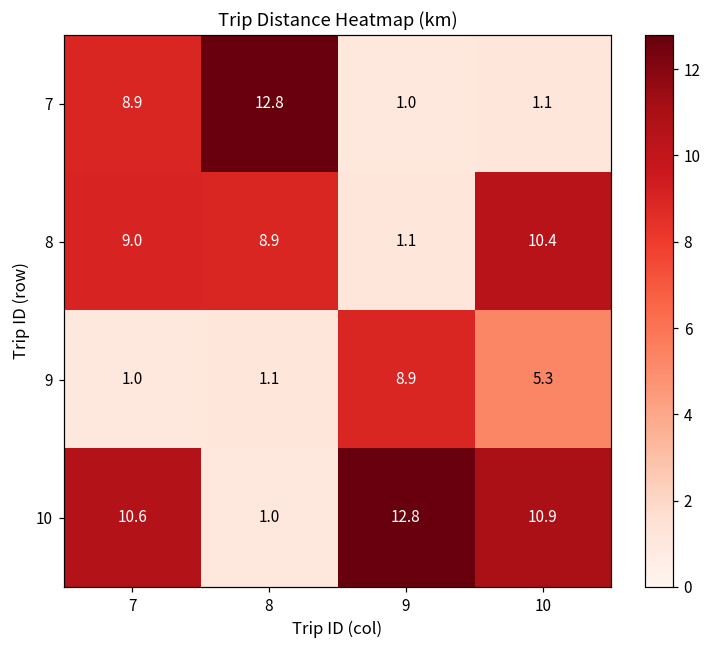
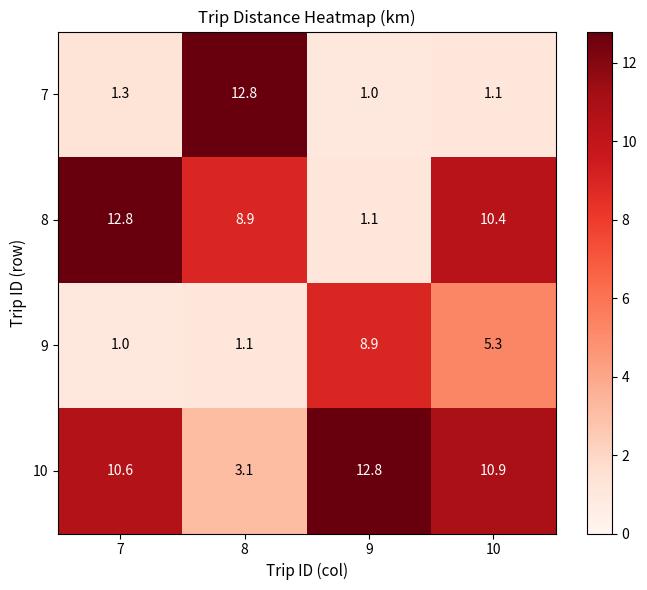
7, 7: 8.9 -> 1.3
8, 7: 9.0 -> 12.8
10, 8: 1.0 -> 3.1
